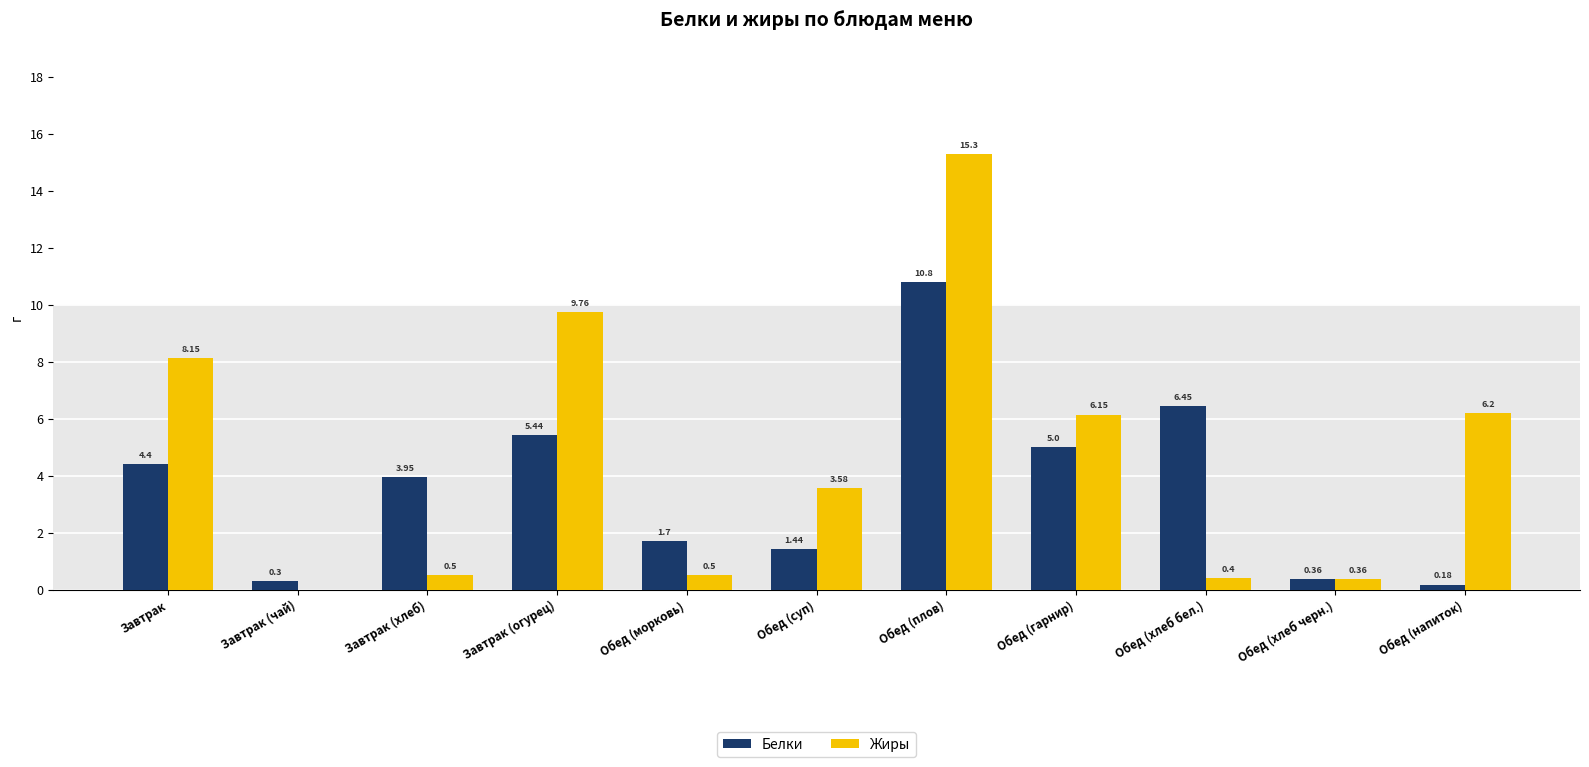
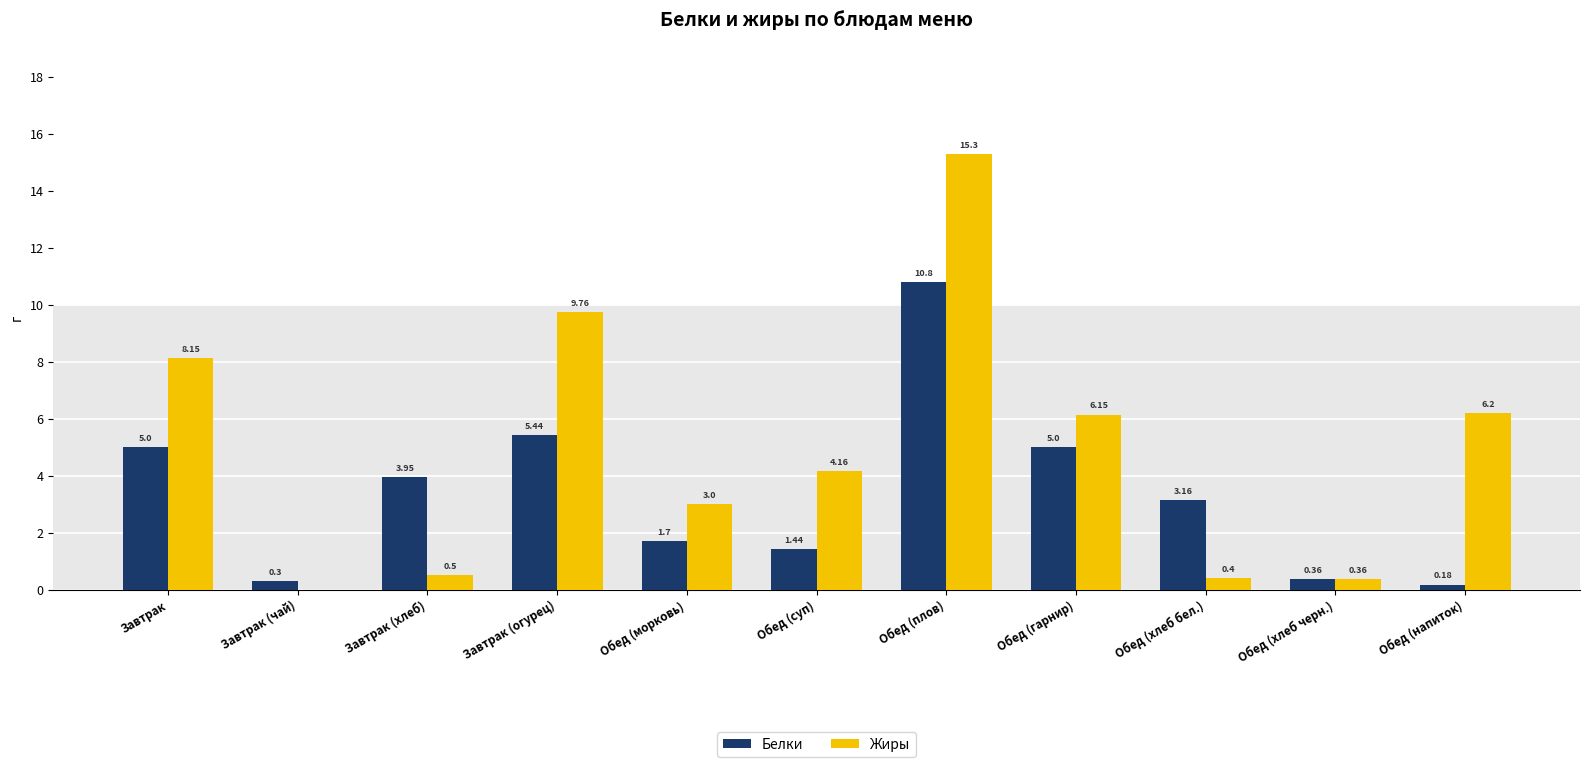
Белки, Завтрак: 4.4 -> 5.0
Жиры, Обед (морковь): 0.5 -> 3.0
Жиры, Обед (суп): 3.58 -> 4.16
Белки, Обед (хлеб бел.): 6.45 -> 3.16
